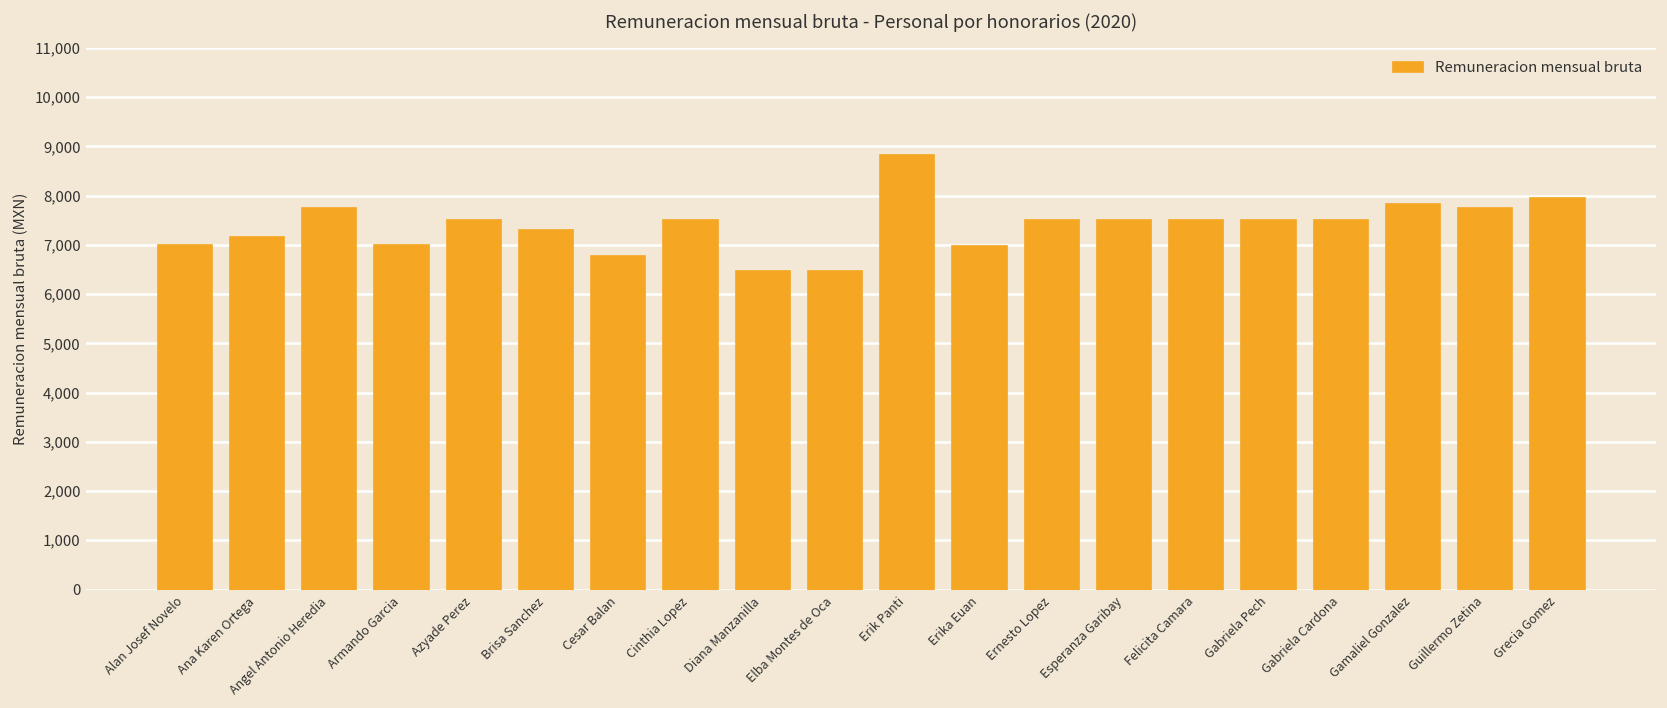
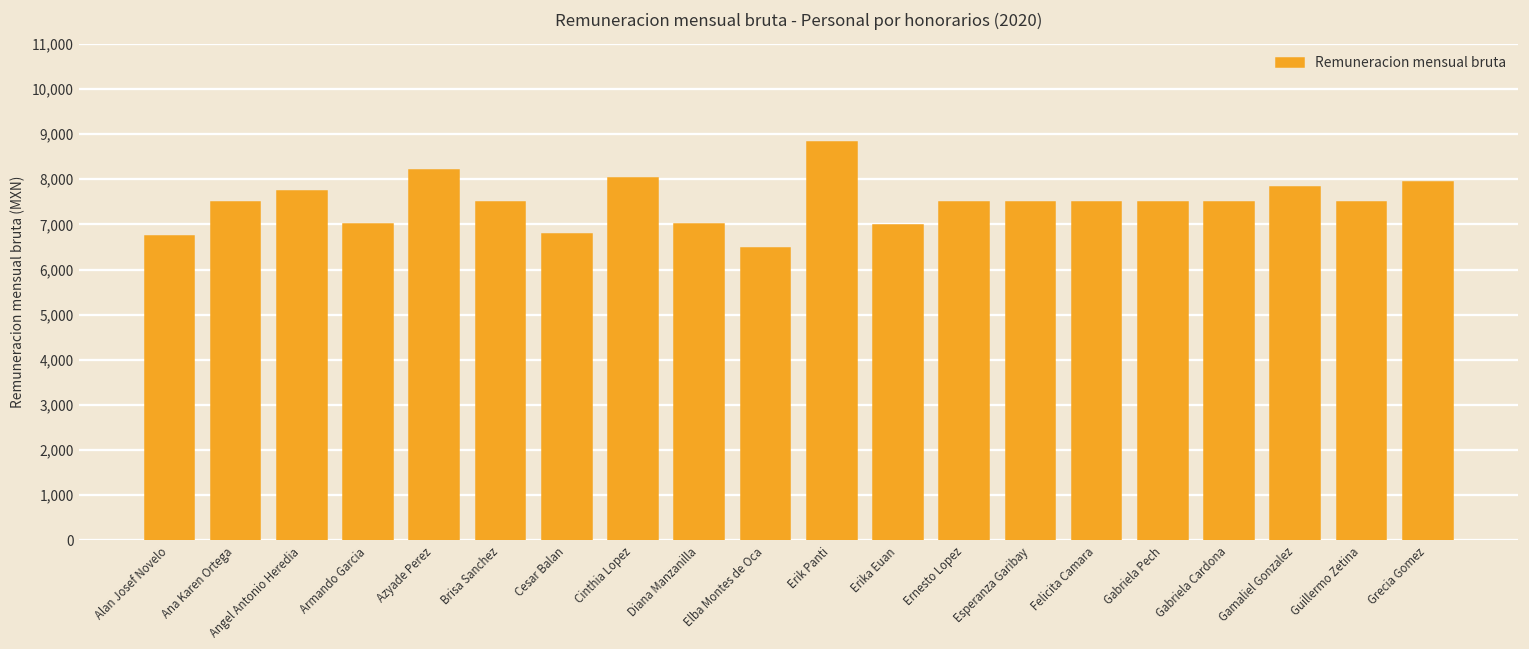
Alan Josef Novelo: 7,000 -> 6,700
Ana Karen Ortega: 7,200 -> 7,500
Azyade Perez: 7,500 -> 8,200
Brisa Sanchez: 7,300 -> 7,500
Cinthia Lopez: 7,500 -> 8,000
Diana Manzanilla: 6,500 -> 7,000
Guillermo Zetina: 7,700 -> 7,500
